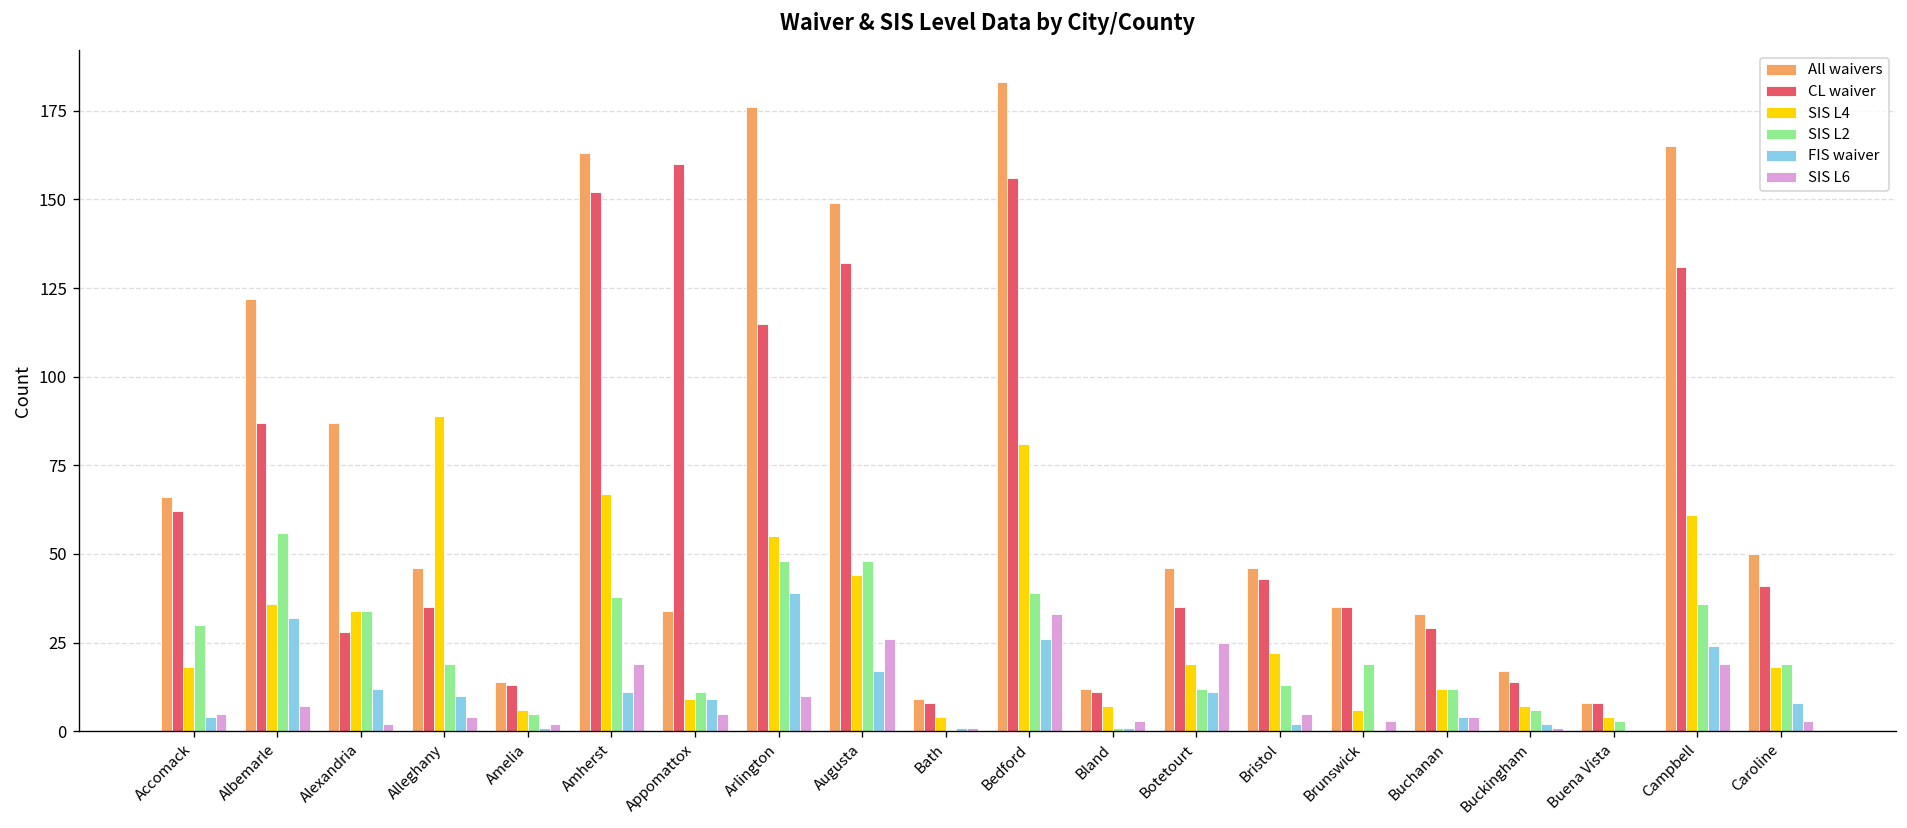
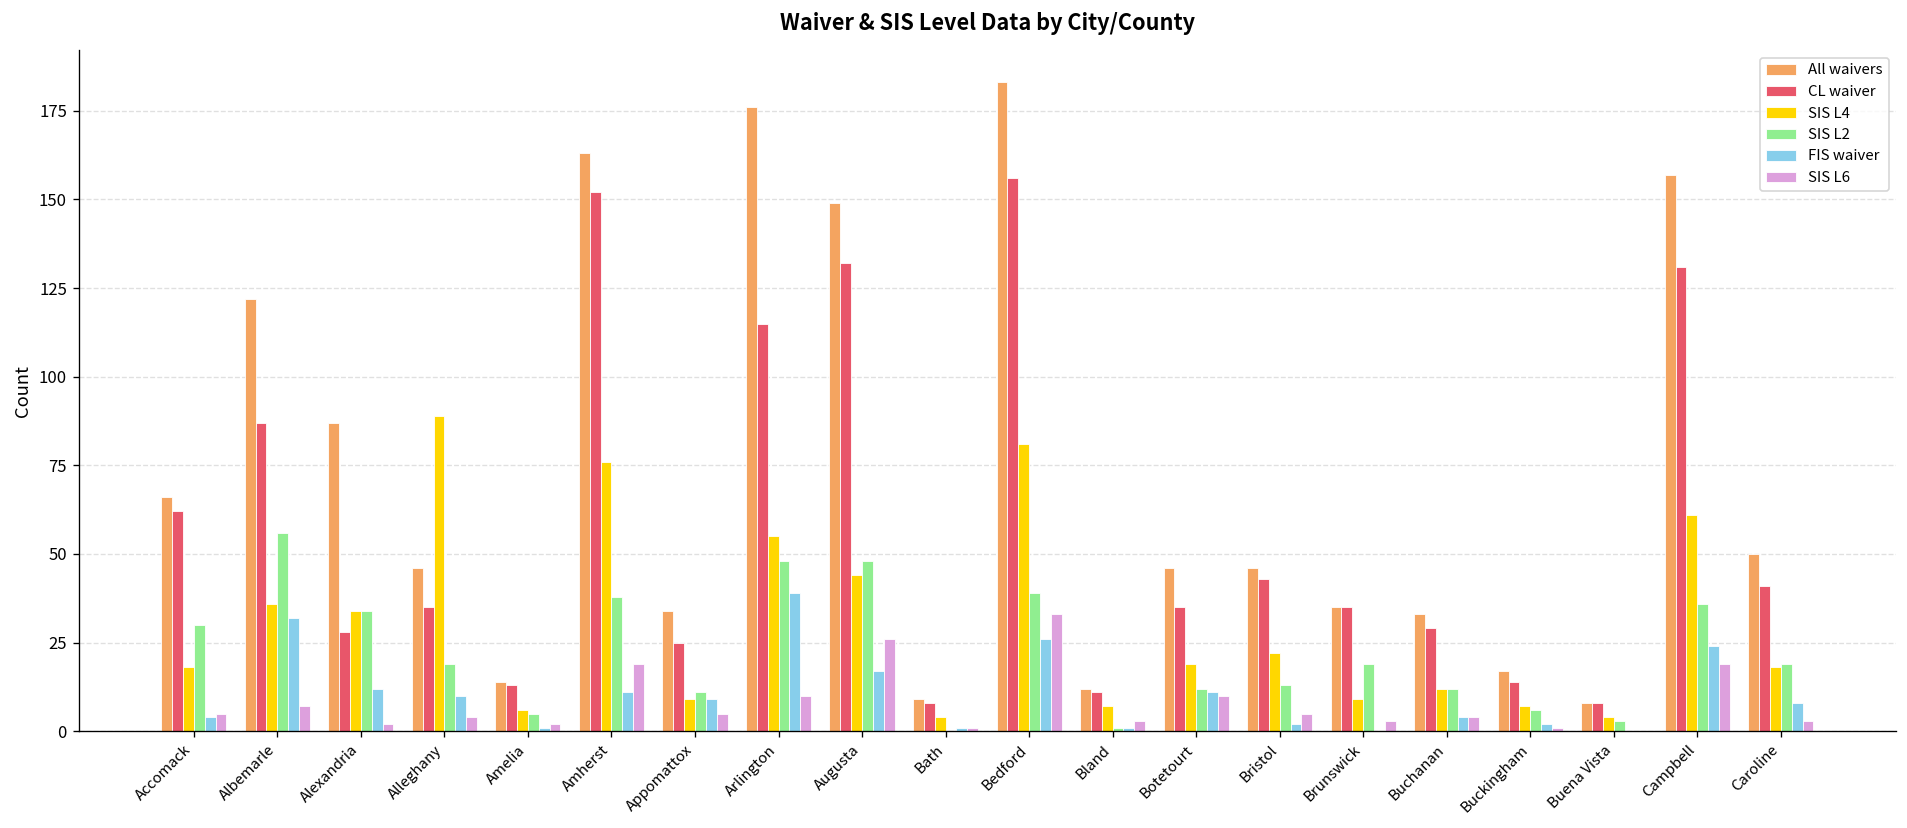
SIS L4, Amherst: 67 -> 76
CL waiver, Appomattox: 160 -> 25
SIS L6, Botetourt: 25 -> 10
SIS L4, Brunswick: 6 -> 9
All waivers, Campbell: 165 -> 157
